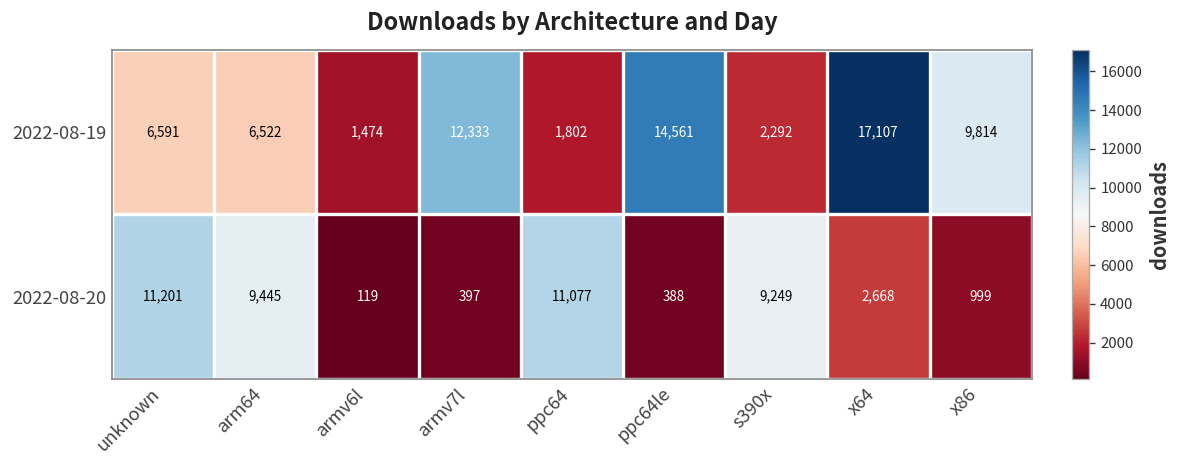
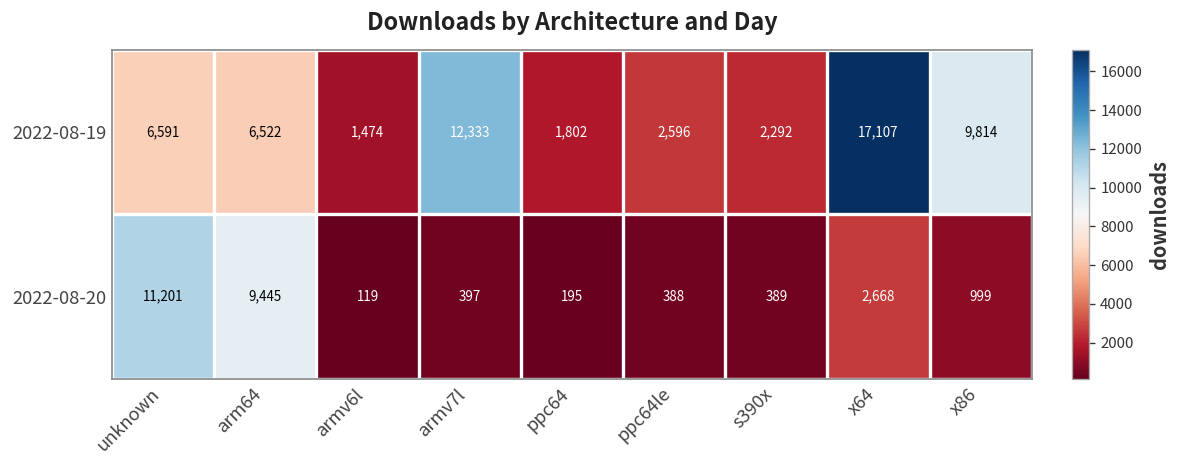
2022-08-19, ppc64le: 14,561 -> 2,596
2022-08-20, ppc64: 11,077 -> 195
2022-08-20, s390x: 9,249 -> 389
